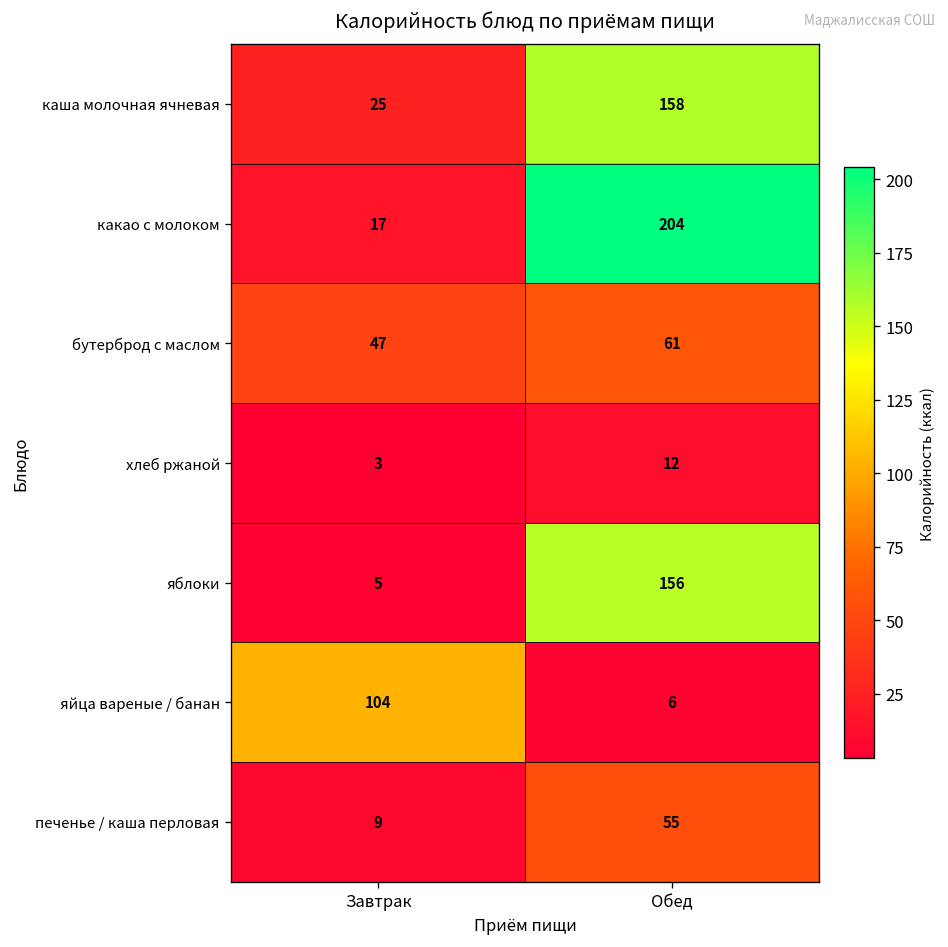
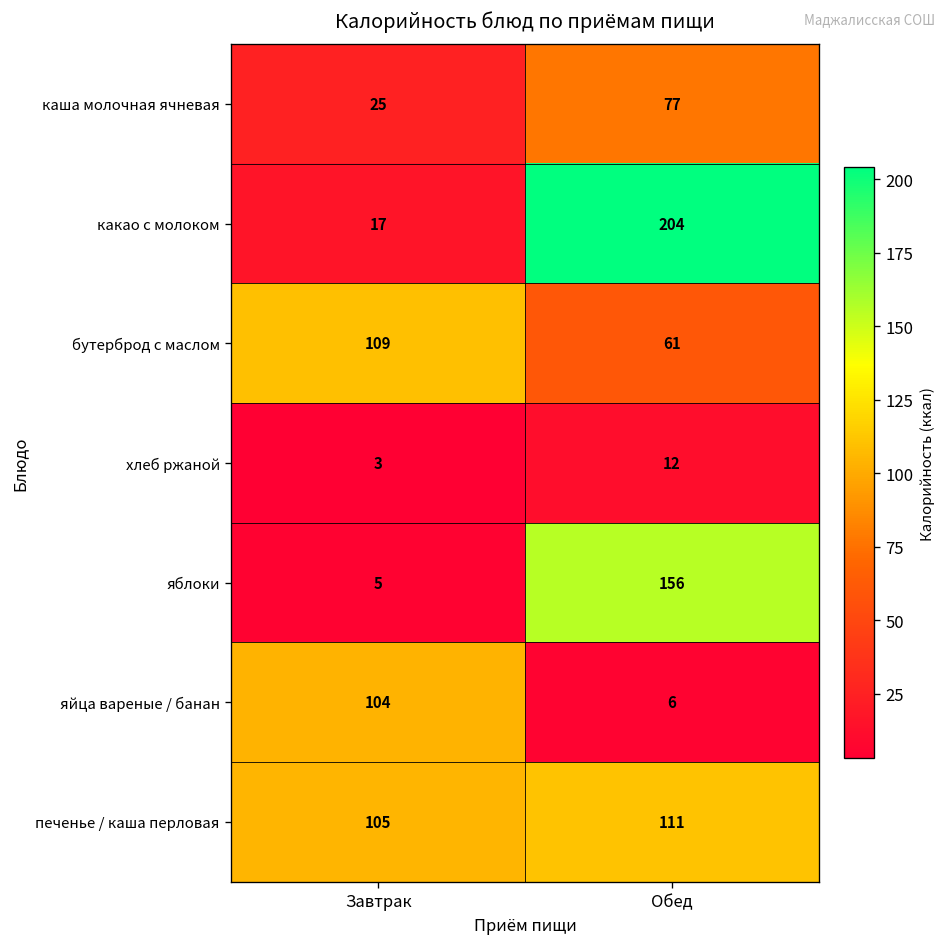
каша молочная ячневая, Обед: 158 -> 77
бутерброд с маслом, Завтрак: 47 -> 109
печенье / каша перловая, Завтрак: 9 -> 105
печенье / каша перловая, Обед: 55 -> 111
